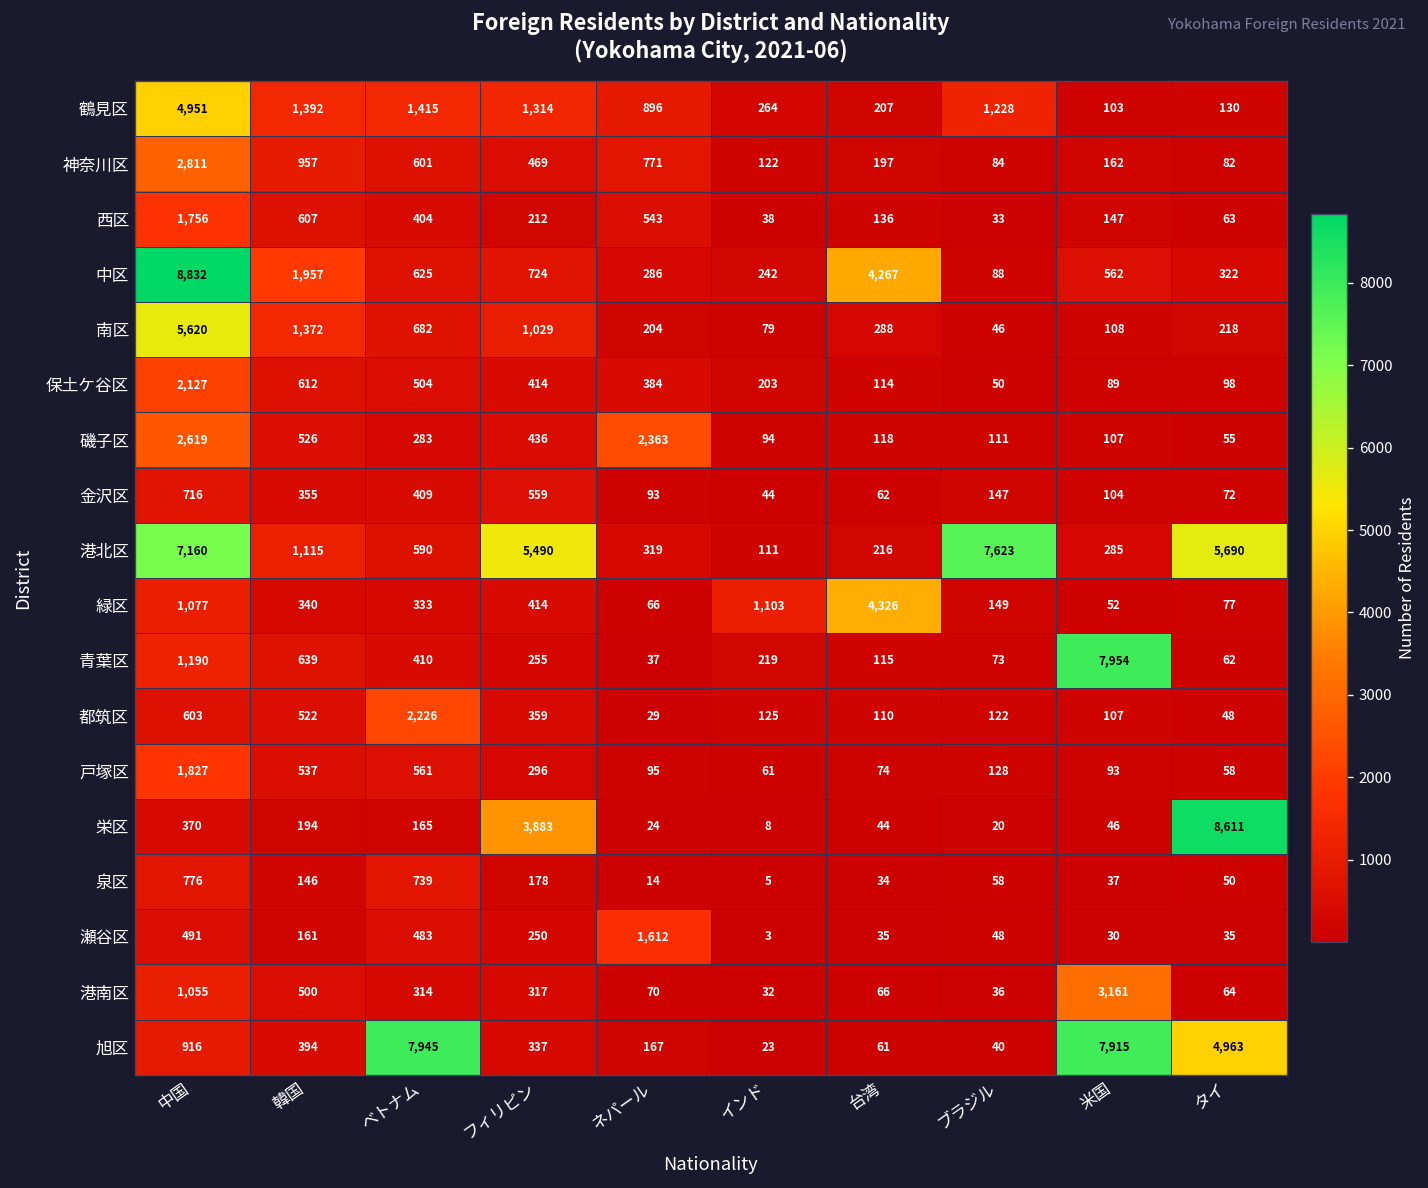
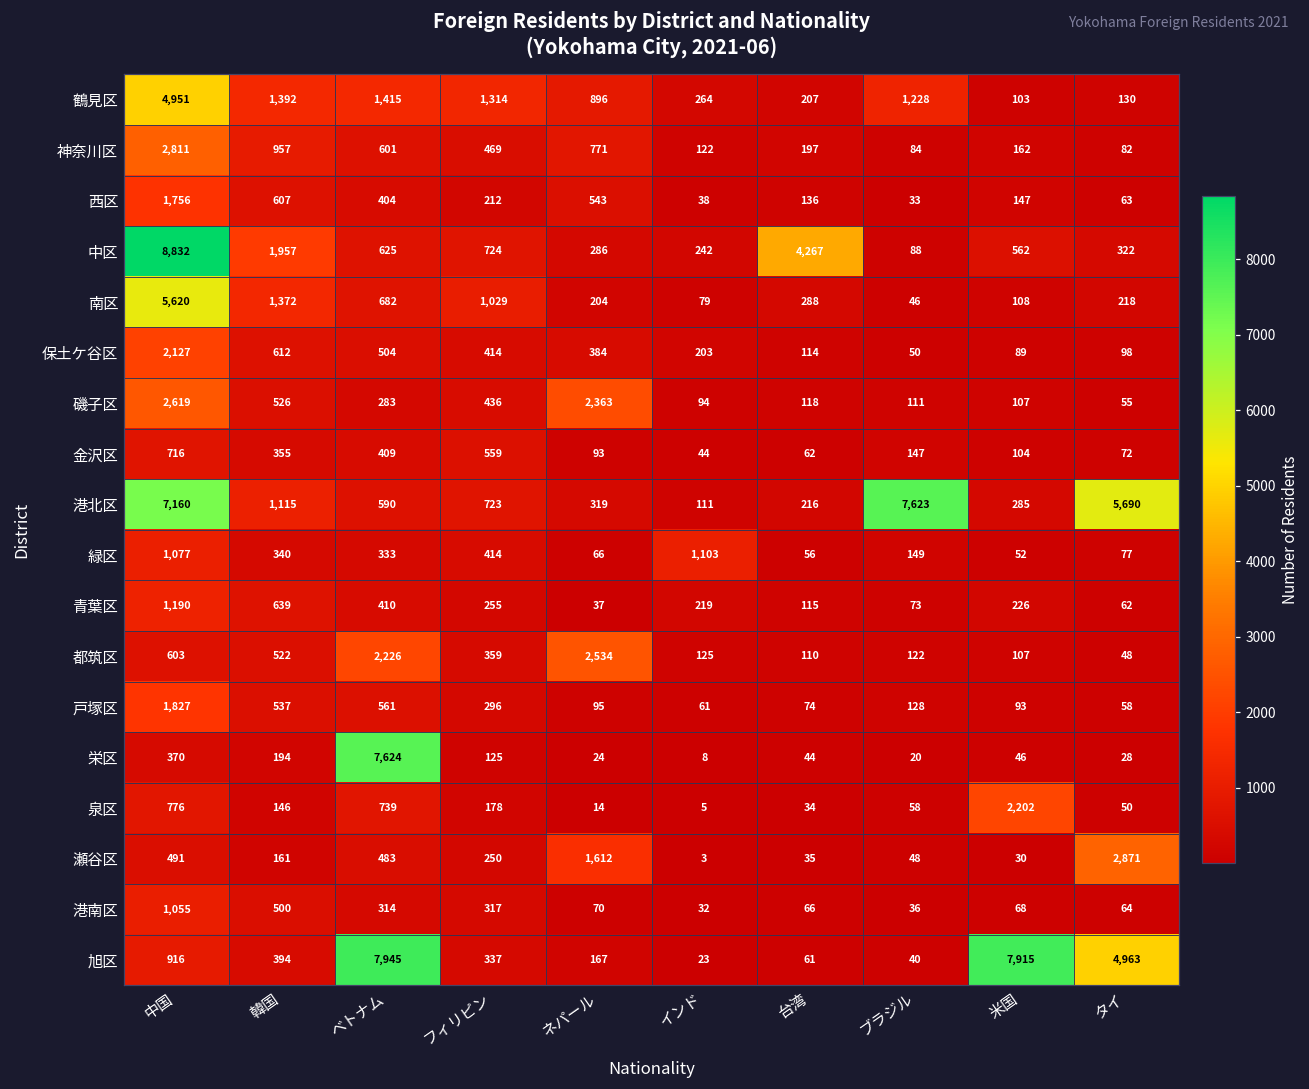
港北区, フィリピン: 5,490 -> 723
緑区, 台湾: 4,326 -> 56
青葉区, 米国: 7,954 -> 226
都筑区, ネパール: 29 -> 2,534
栄区, ベトナム: 165 -> 7,624
栄区, フィリピン: 3,883 -> 125
栄区, タイ: 8,611 -> 28
泉区, 米国: 37 -> 2,202
瀬谷区, タイ: 35 -> 2,871
港南区, 米国: 3,161 -> 68
